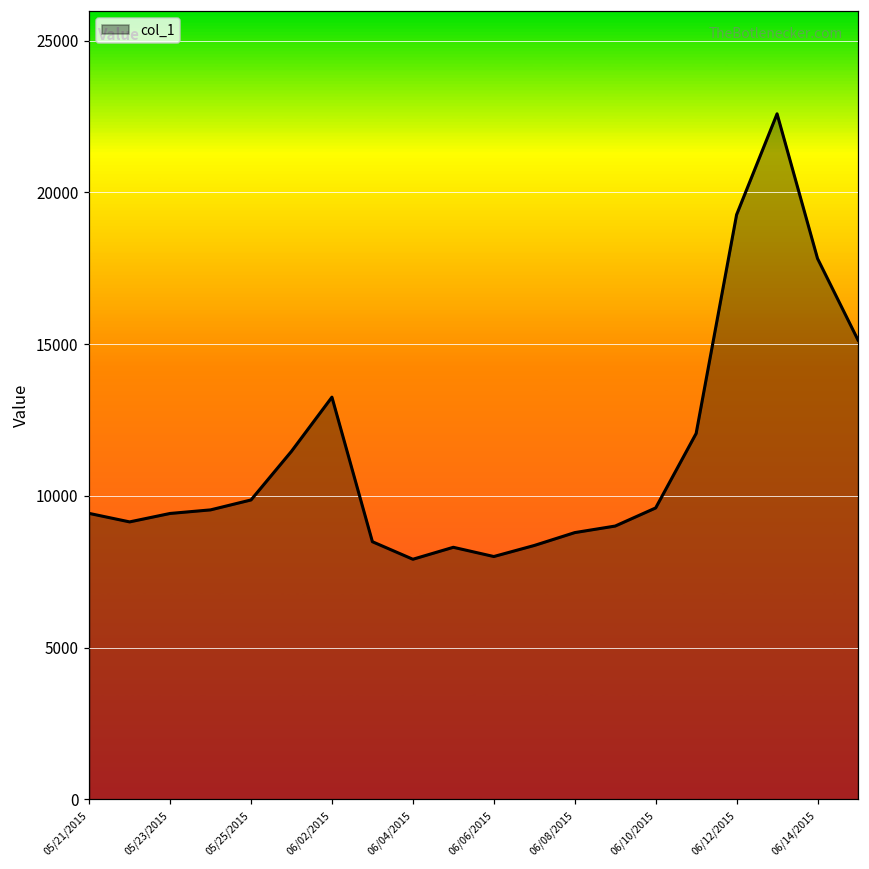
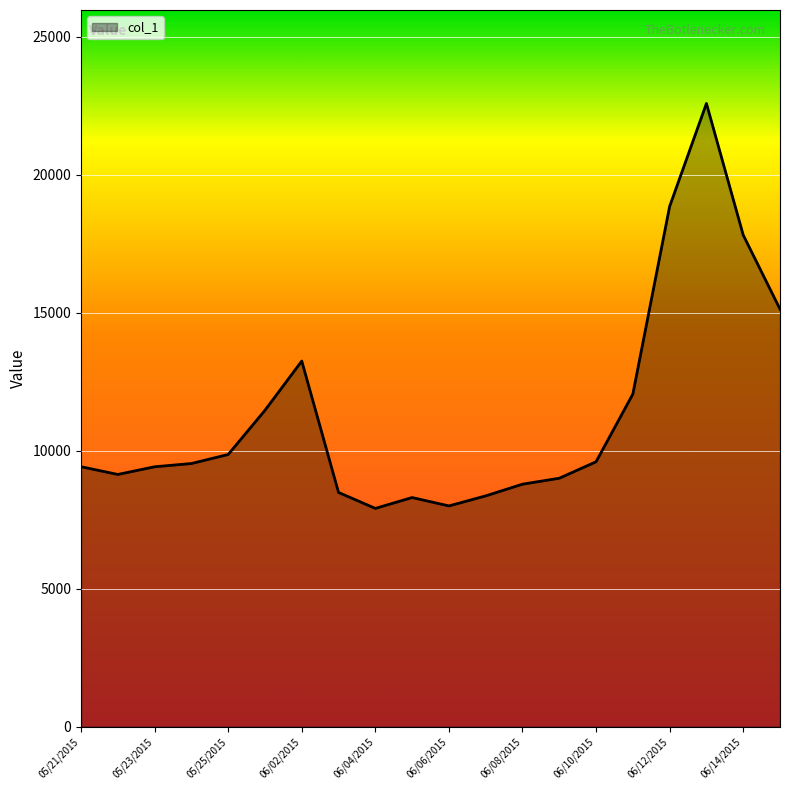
06/12/2015: 19300 -> 18900
